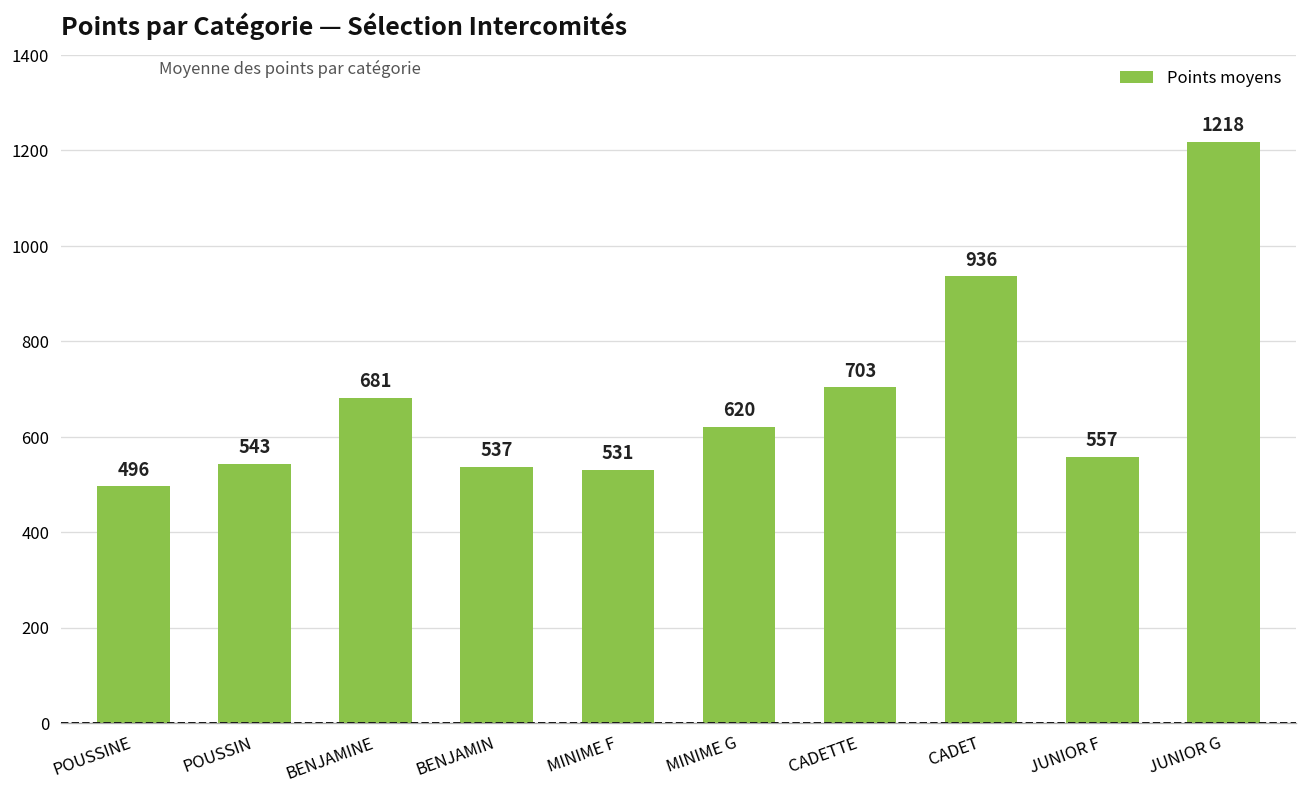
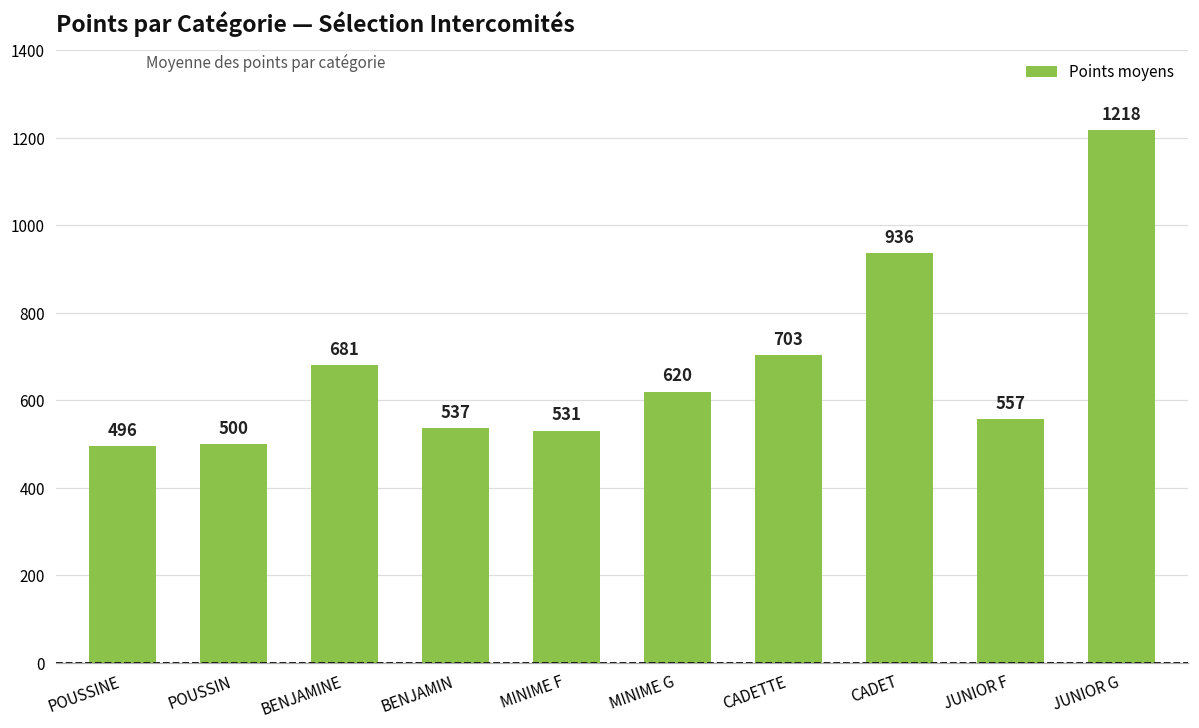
POUSSIN: 543 -> 500
